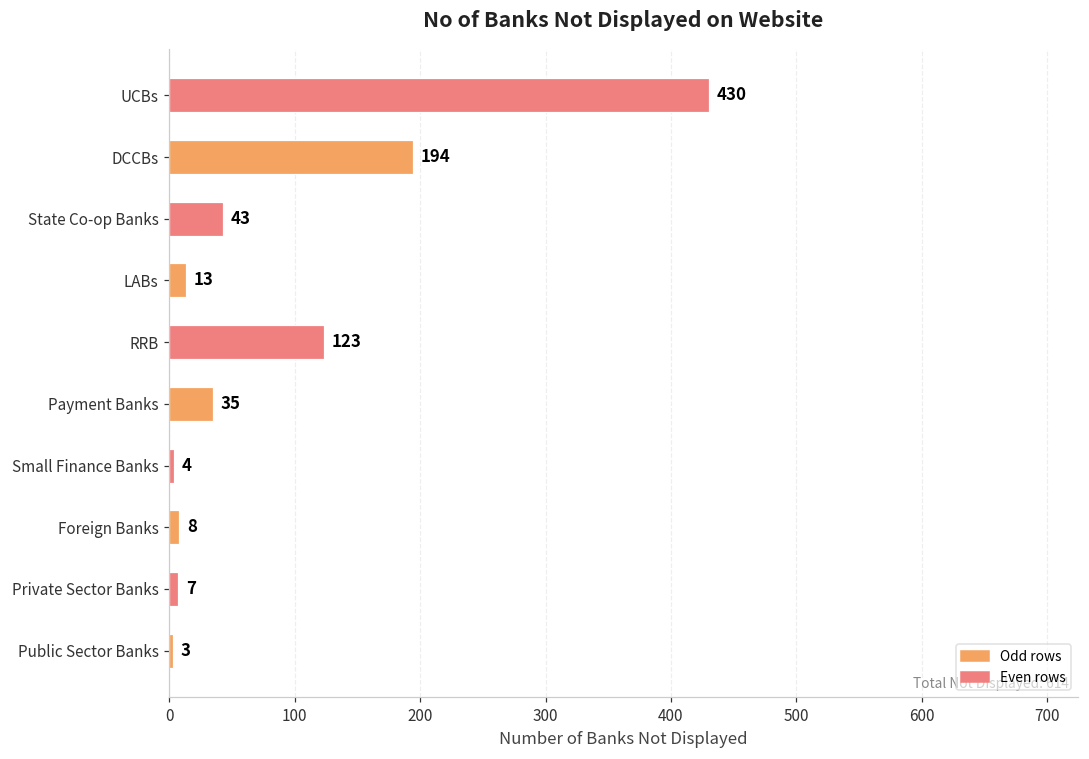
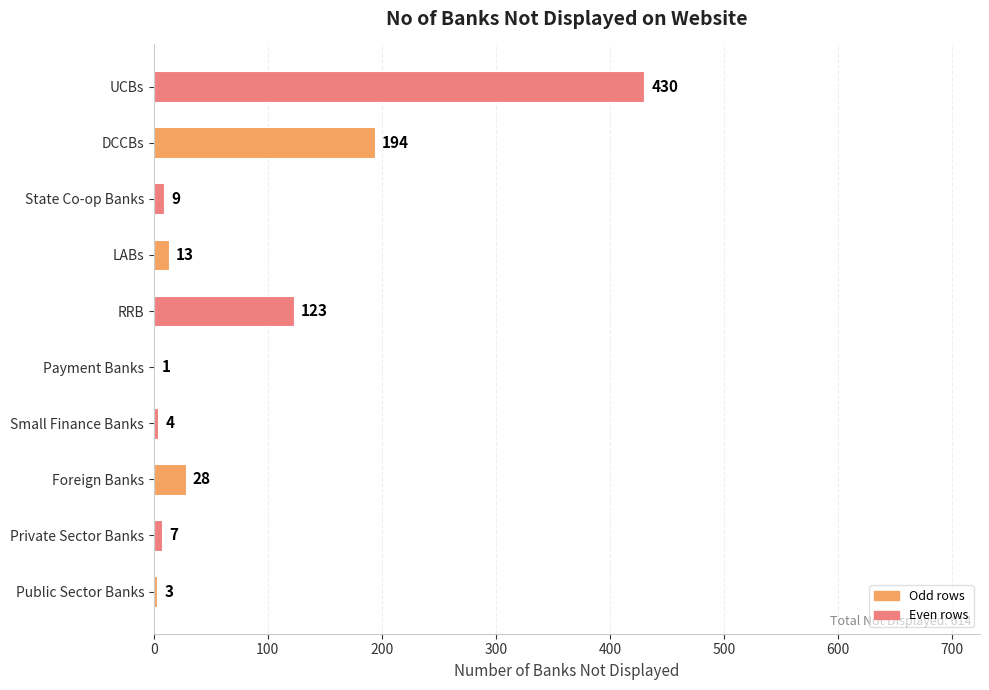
State Co-op Banks: 43 -> 9
Payment Banks: 35 -> 1
Foreign Banks: 8 -> 28
